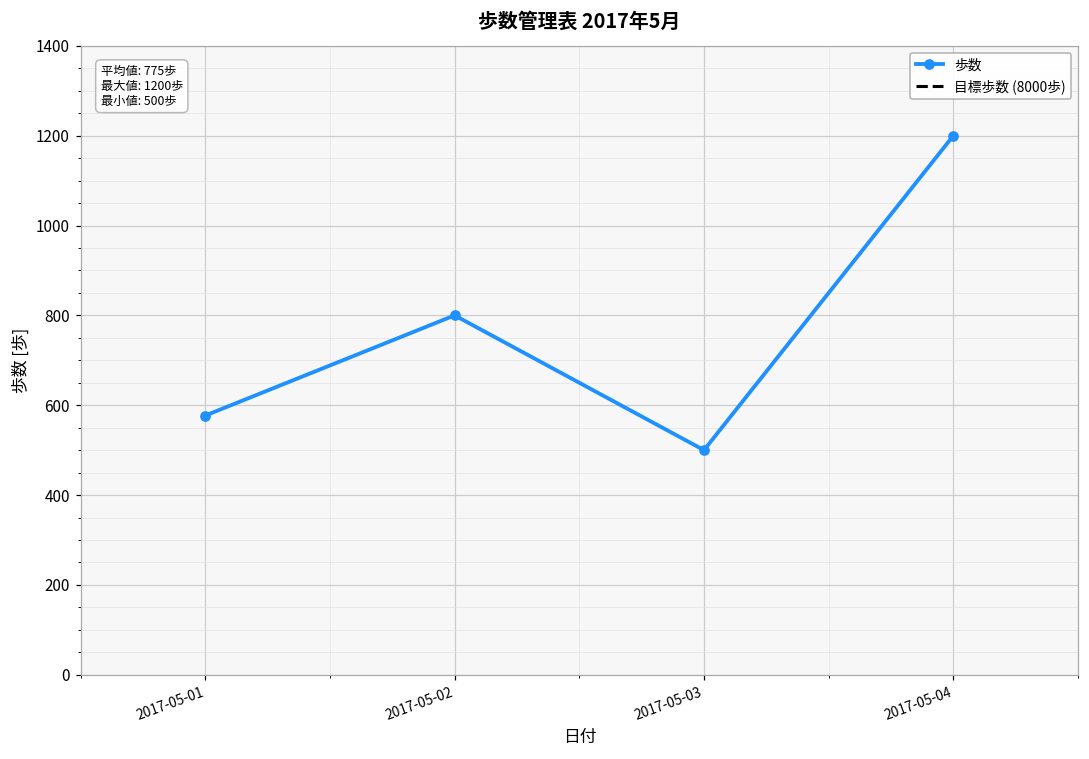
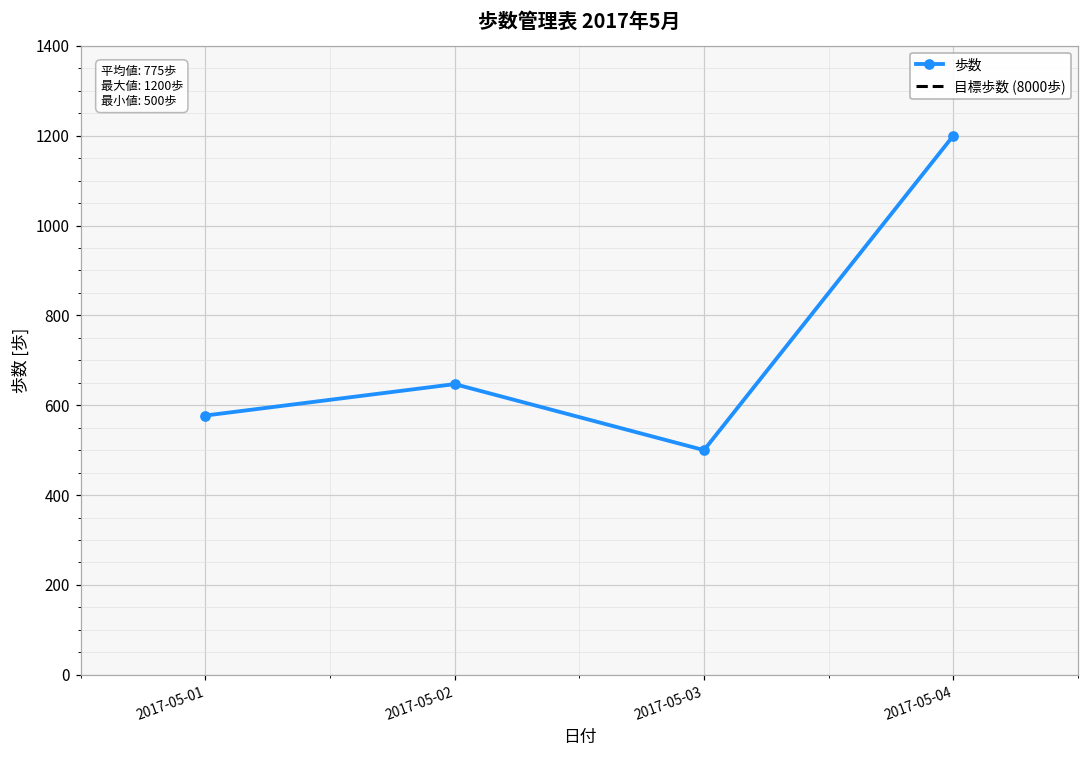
2017-05-02: 800 -> 650
